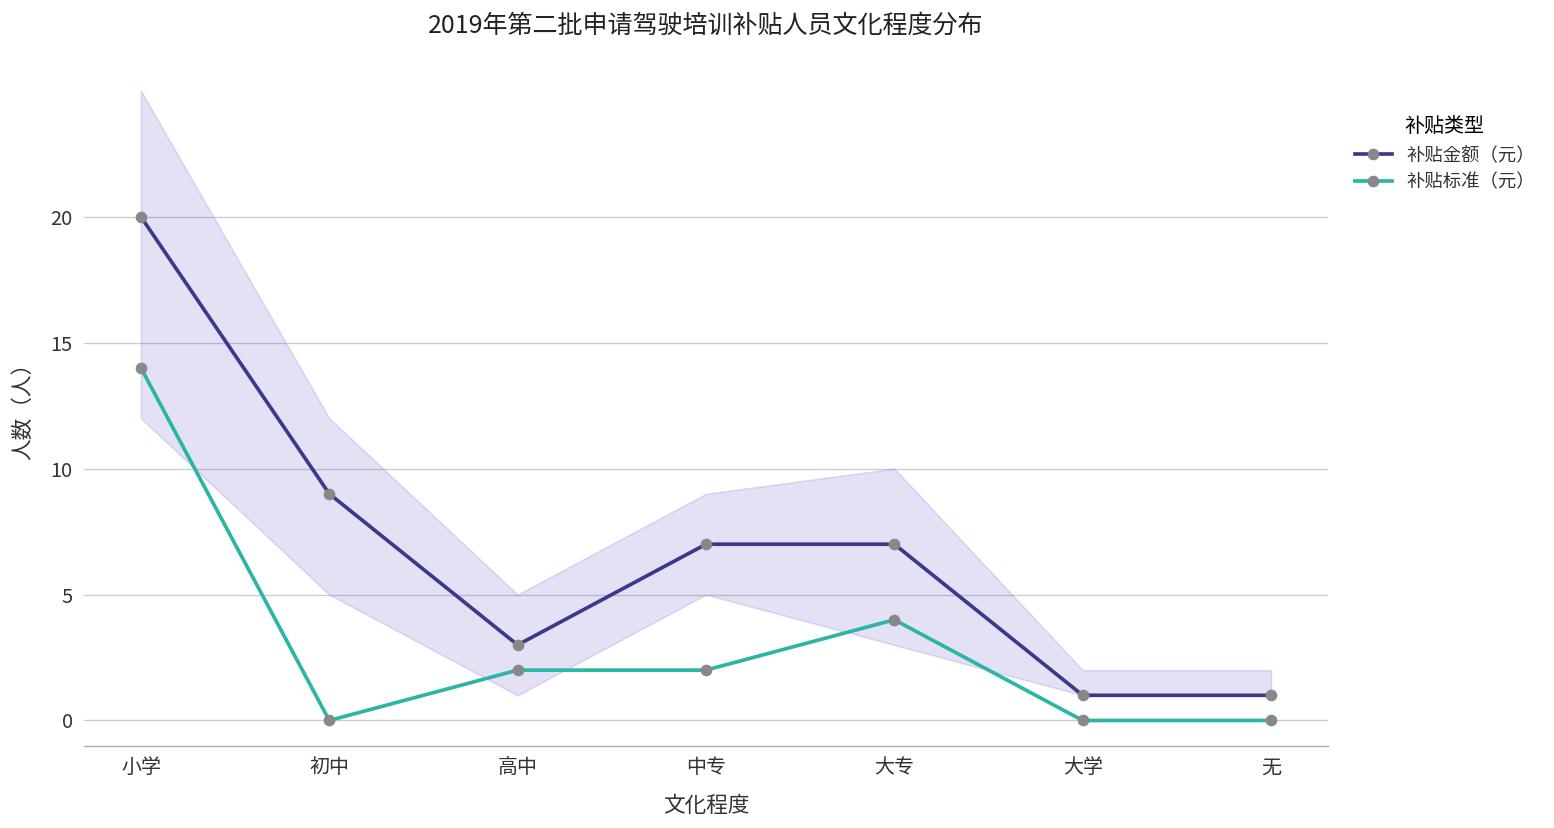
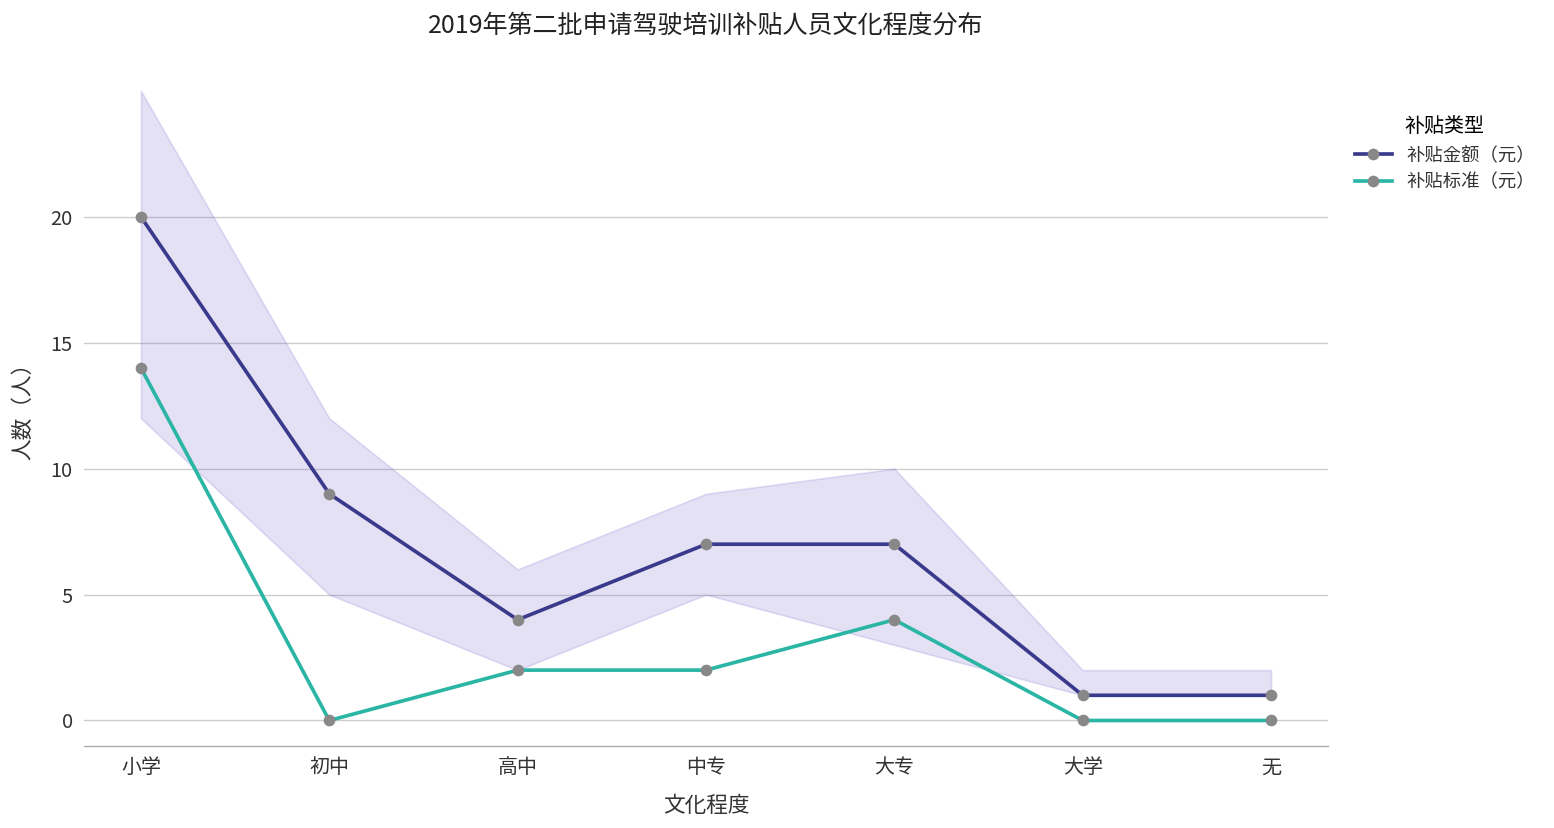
补贴金额（元）, 高中: 3 -> 4
